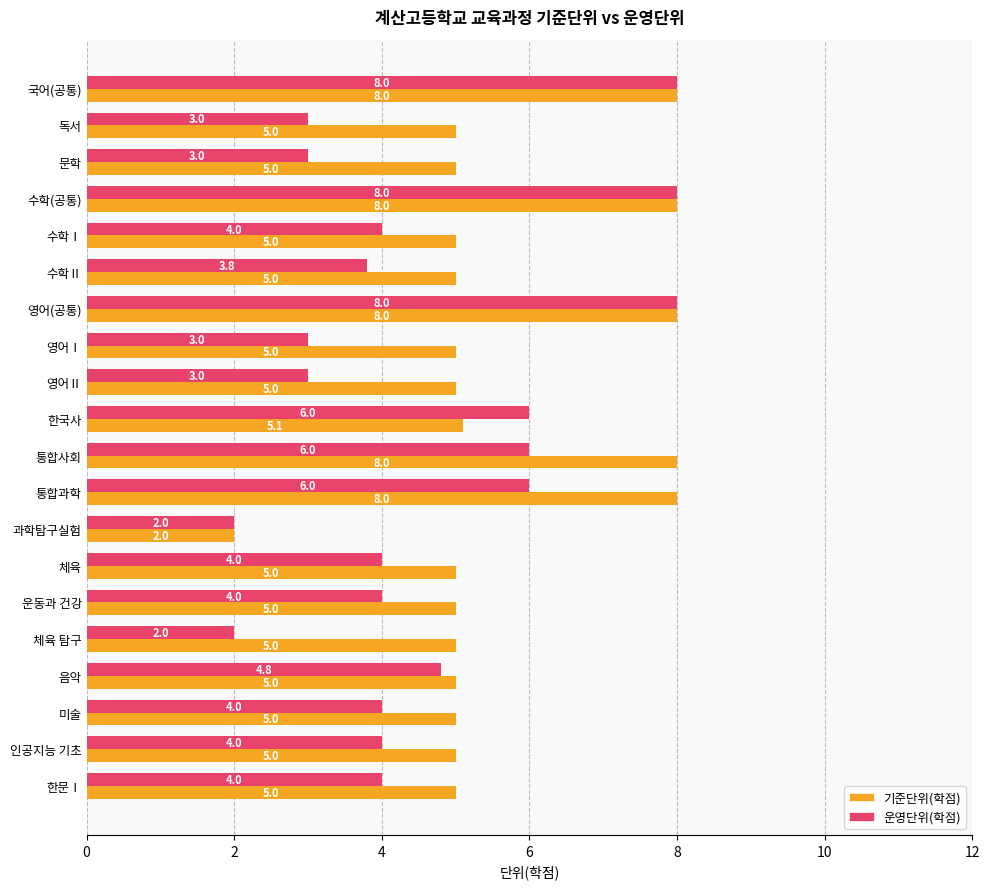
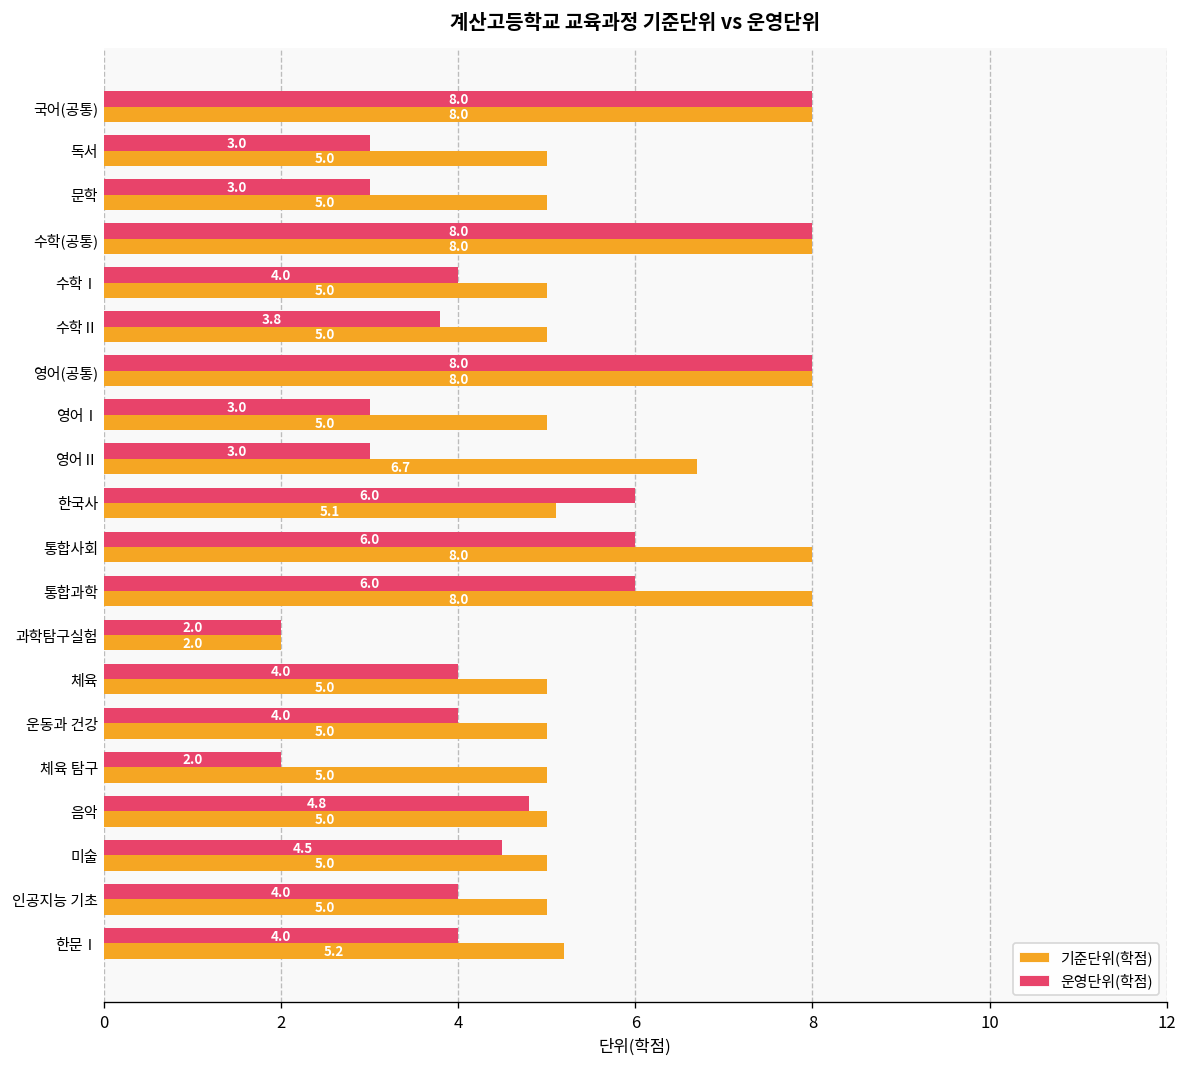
기준단위(학점), 영어Ⅱ: 5.0 -> 6.7
운영단위(학점), 미술: 4.0 -> 4.5
기준단위(학점), 한문Ⅰ: 5.0 -> 5.2
